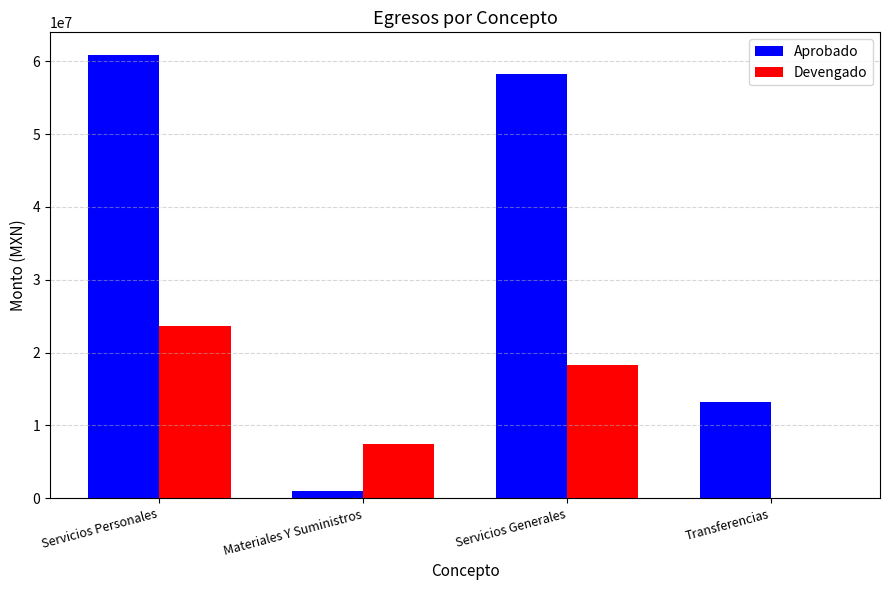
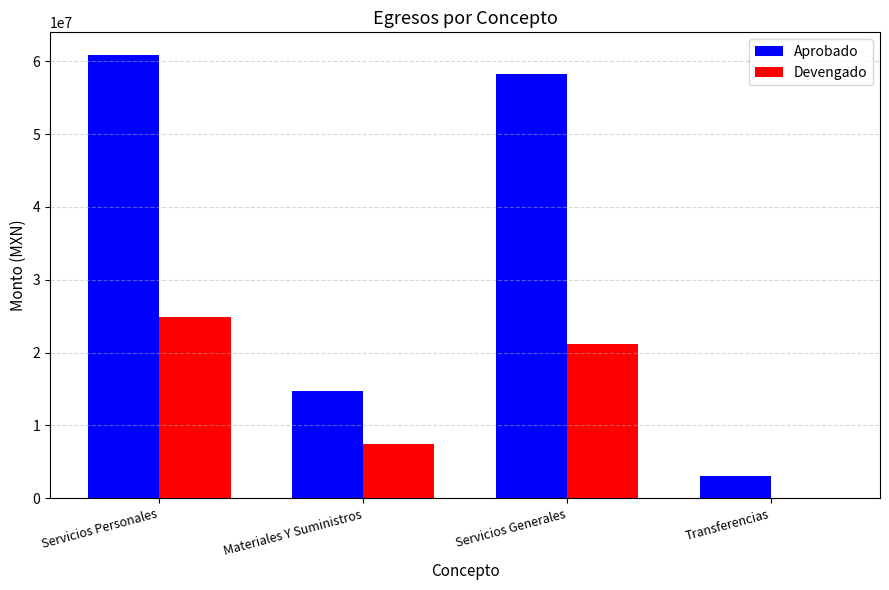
Devengado, Servicios Personales: 24000000 -> 25000000
Aprobado, Materiales Y Suministros: 1000000 -> 15000000
Devengado, Servicios Generales: 18000000 -> 21000000
Aprobado, Transferencias: 13000000 -> 3000000
